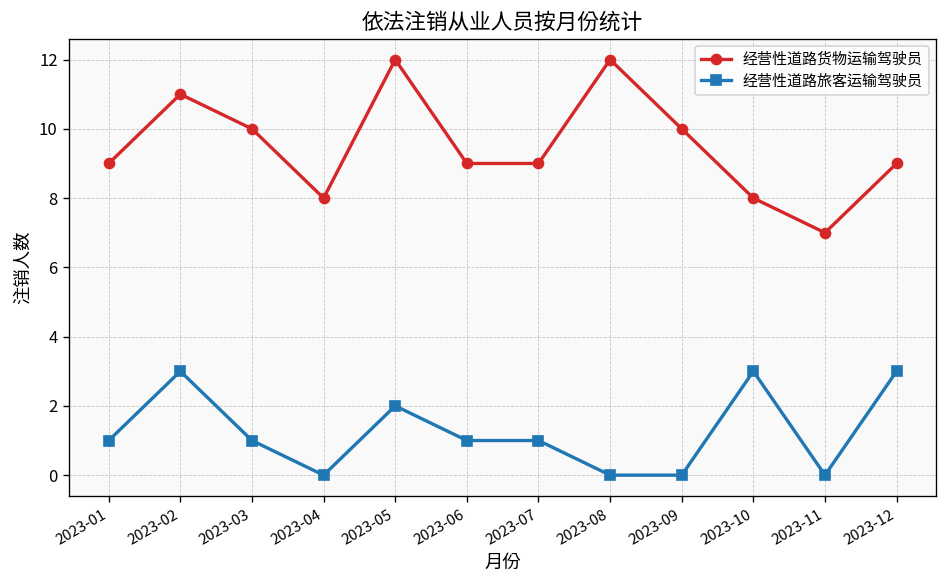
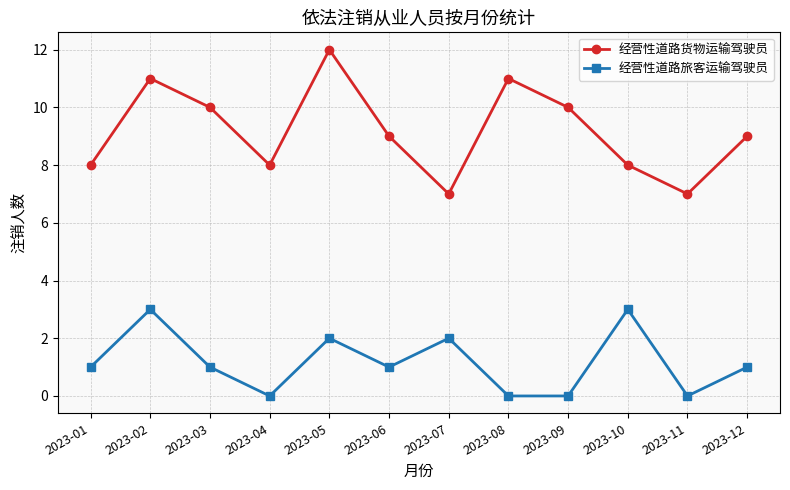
经营性道路货物运输驾驶员, 2023-01: 9 -> 8
经营性道路货物运输驾驶员, 2023-07: 9 -> 7
经营性道路旅客运输驾驶员, 2023-07: 1 -> 2
经营性道路货物运输驾驶员, 2023-08: 12 -> 11
经营性道路旅客运输驾驶员, 2023-12: 3 -> 1
